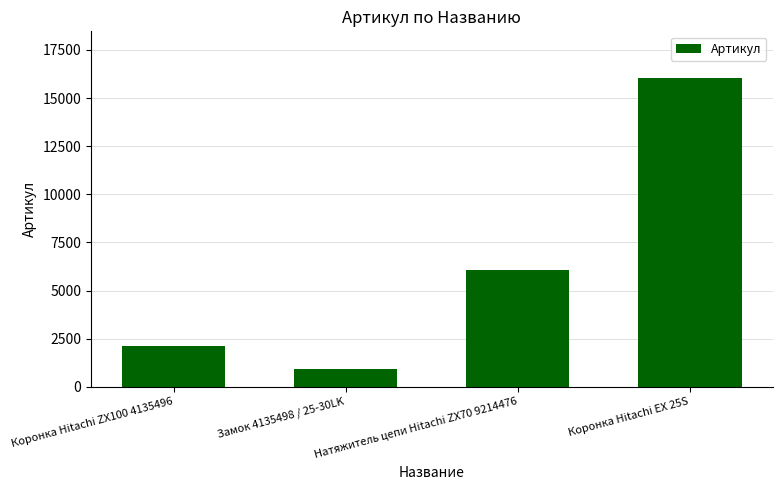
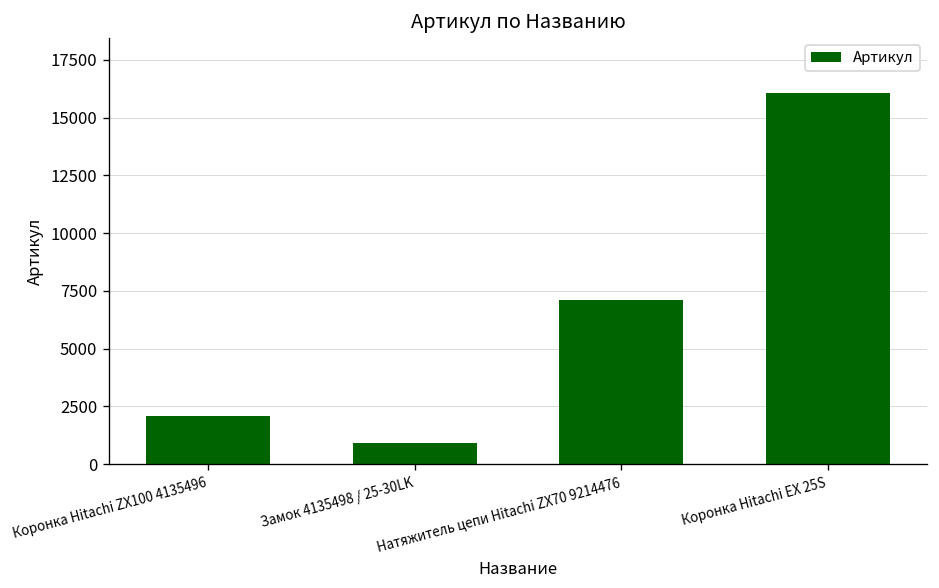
Натяжитель цепи Hitachi ZX70 9214476: 6100 -> 7100
